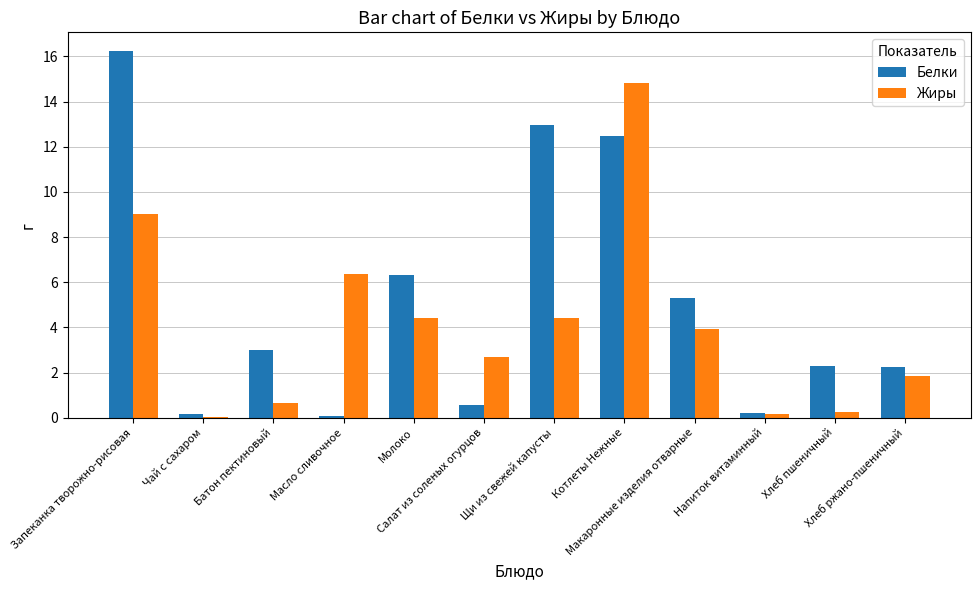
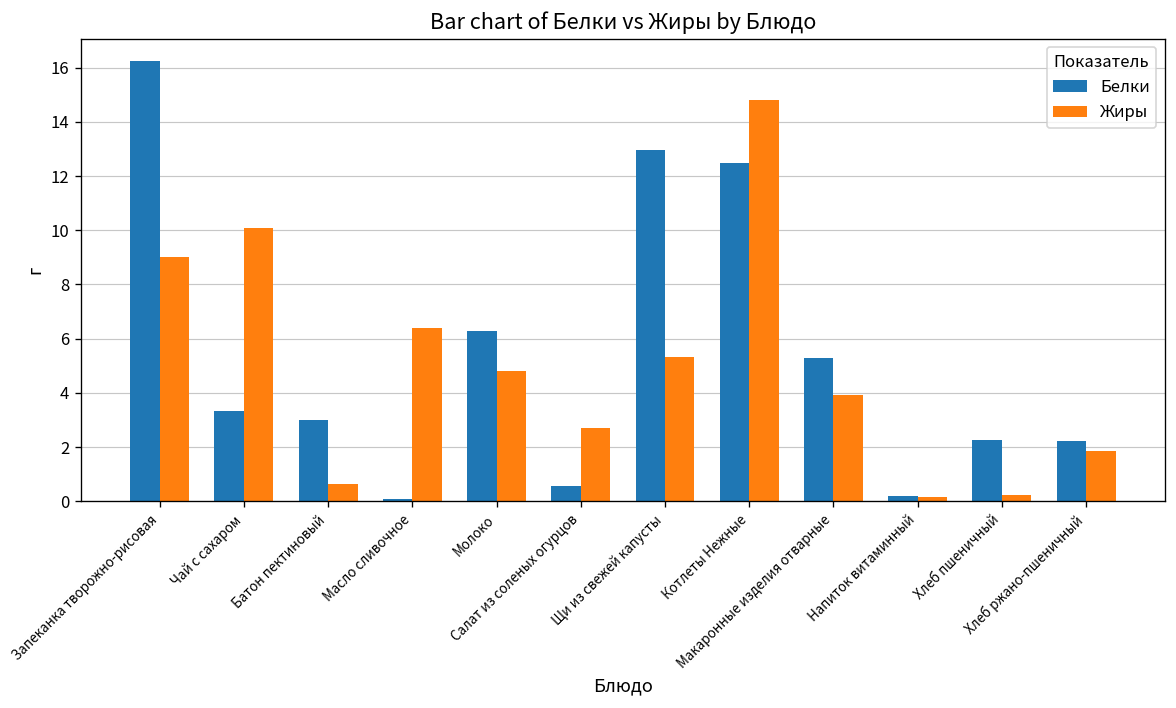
Белки, Чай с сахаром: 0.2 -> 3.3
Жиры, Чай с сахаром: 0.0 -> 10.1
Жиры, Молоко: 4.4 -> 4.8
Жиры, Щи из свежей капусты: 4.4 -> 5.3
